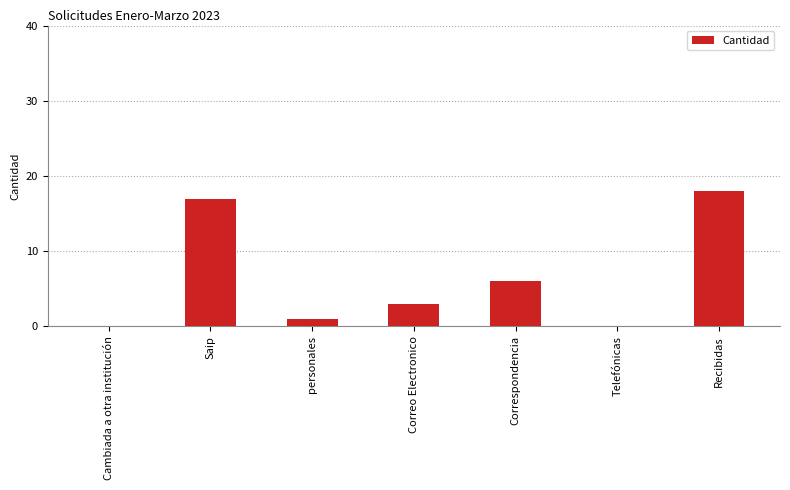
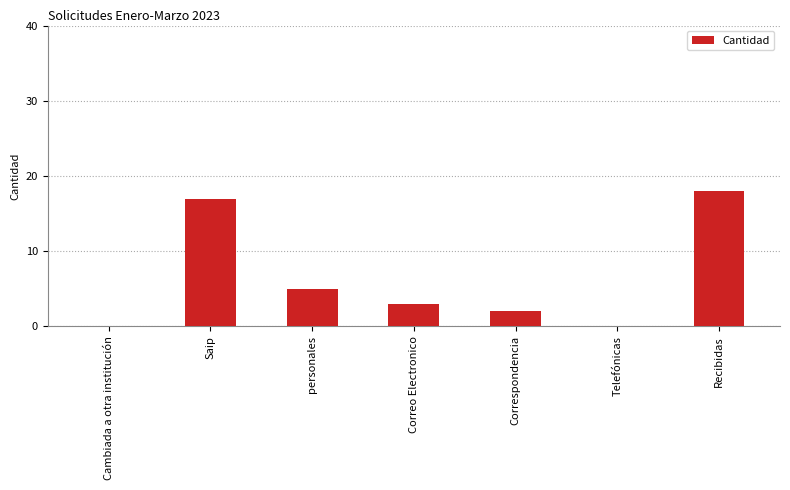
personales: 1 -> 5
Correspondencia: 6 -> 2
